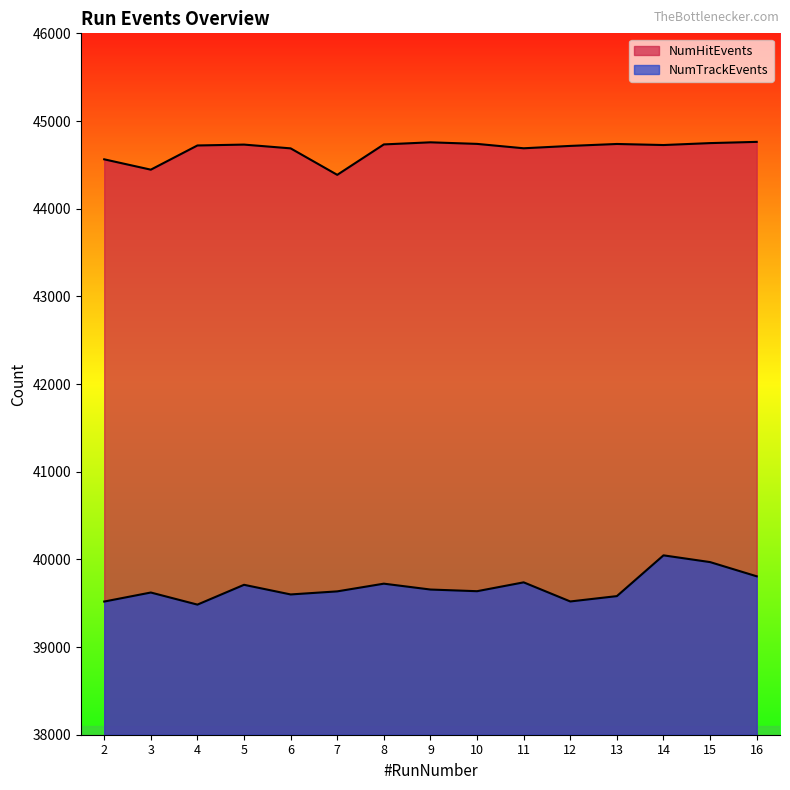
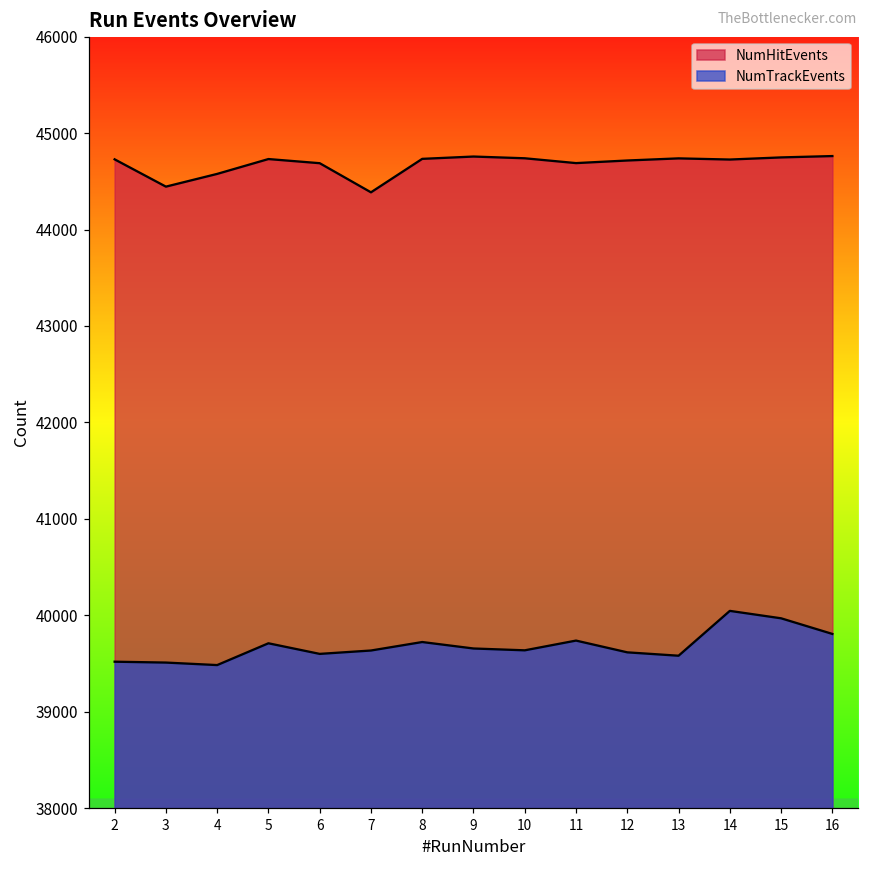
NumHitEvents, 2: 44600 -> 44700
NumTrackEvents, 3: 39600 -> 39500
NumHitEvents, 4: 44700 -> 44600
NumTrackEvents, 12: 39500 -> 39600
